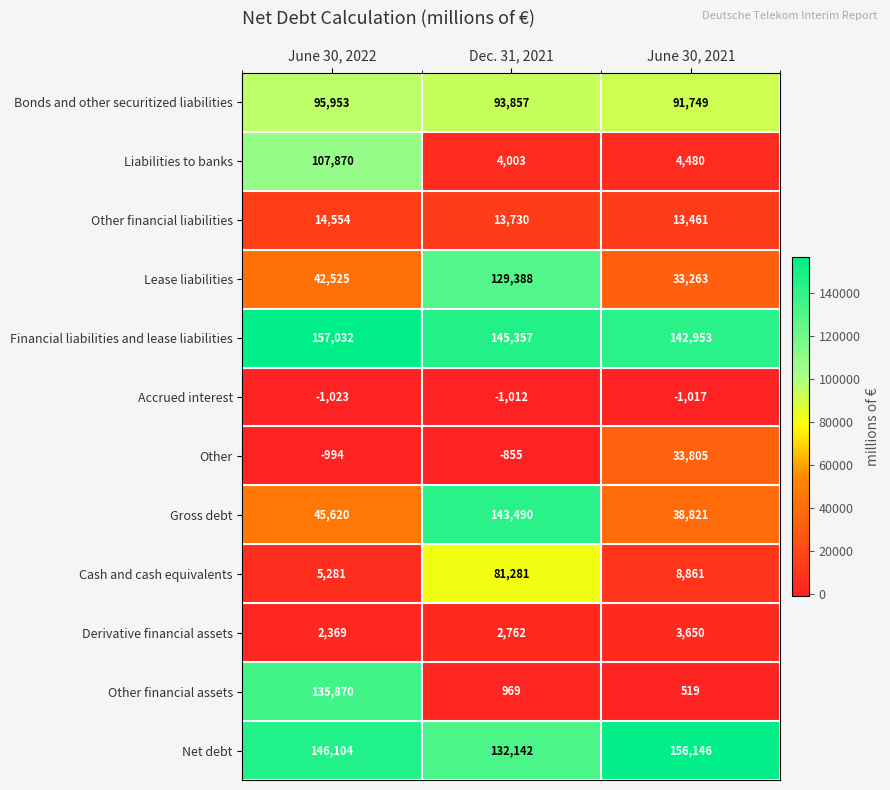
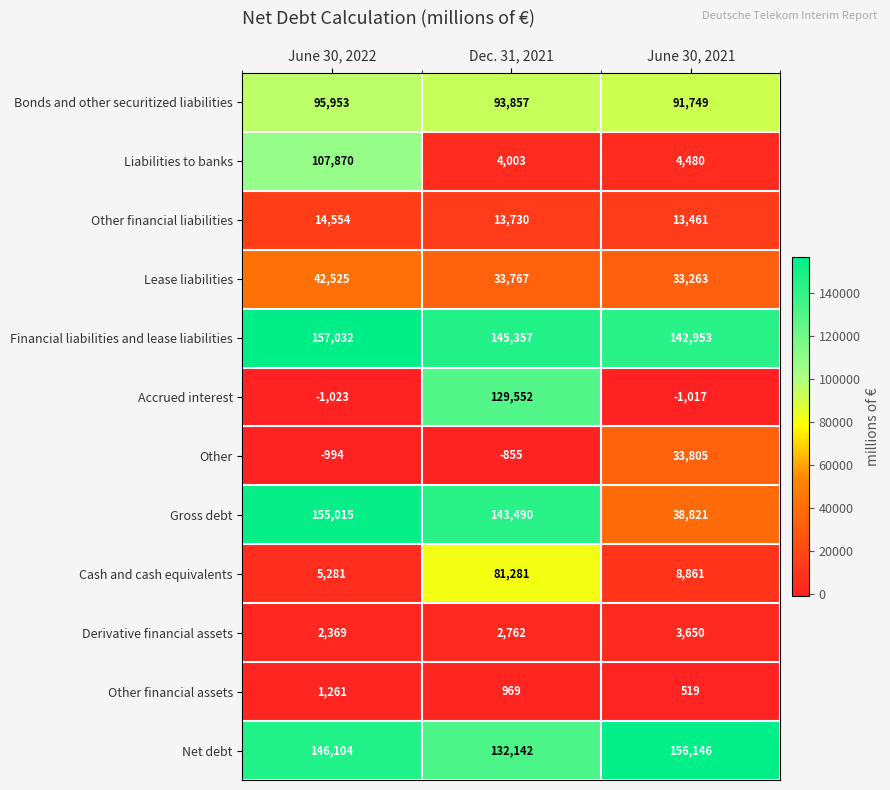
Lease liabilities, Dec. 31, 2021: 129,388 -> 33,767
Accrued interest, Dec. 31, 2021: -1,012 -> 129,552
Gross debt, June 30, 2022: 45,620 -> 155,015
Other financial assets, June 30, 2022: 135,870 -> 1,261
